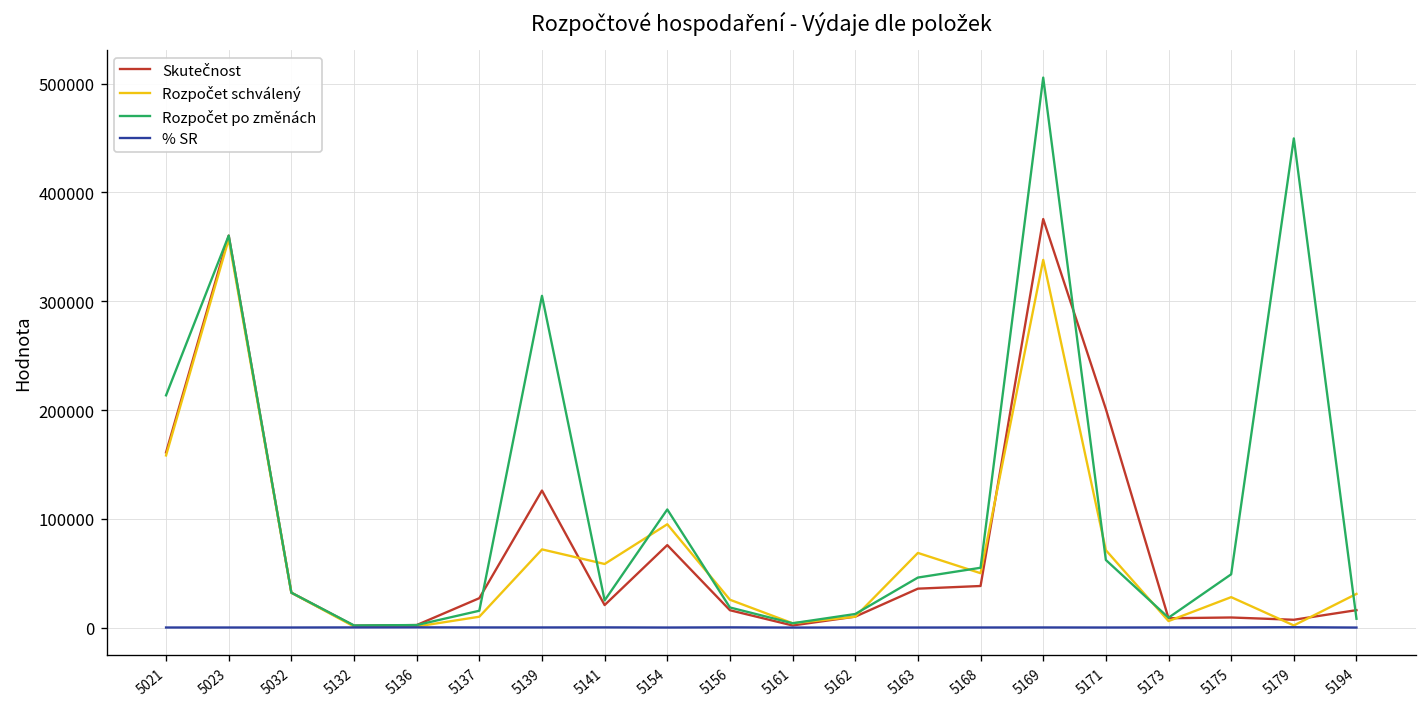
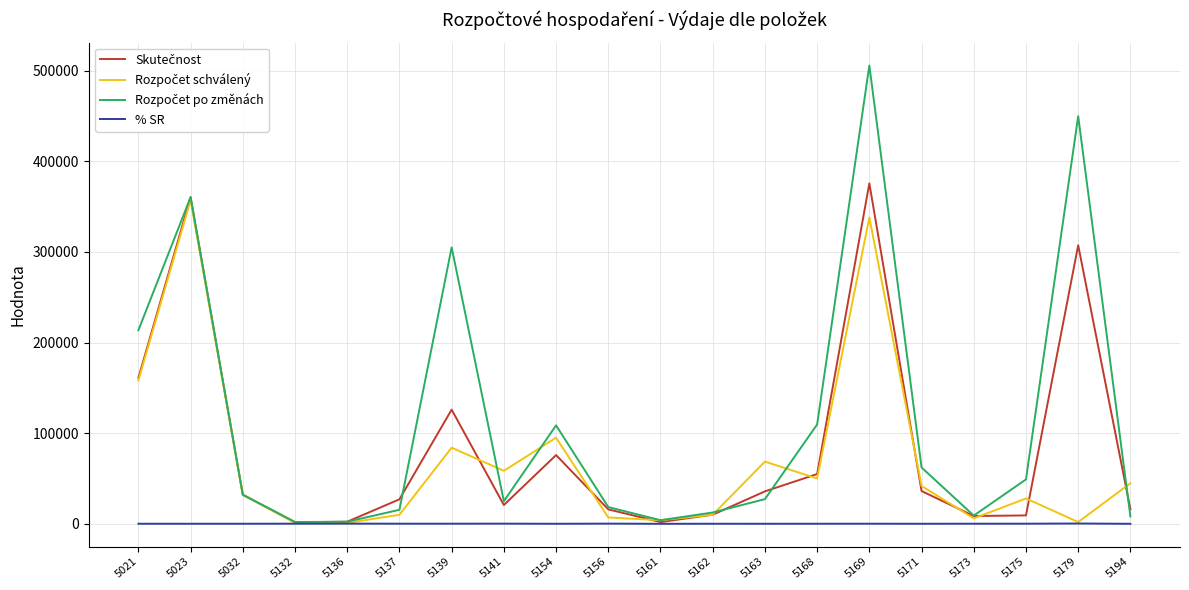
Rozpočet schválený, 5139: 70000 -> 80000
Rozpočet schválený, 5156: 30000 -> 10000
Rozpočet po změnách, 5163: 50000 -> 30000
Skutečnost, 5168: 40000 -> 50000
Rozpočet po změnách, 5168: 60000 -> 110000
Skutečnost, 5171: 200000 -> 40000
Rozpočet schválený, 5171: 70000 -> 40000
Skutečnost, 5179: 10000 -> 310000
Rozpočet schválený, 5194: 30000 -> 40000
